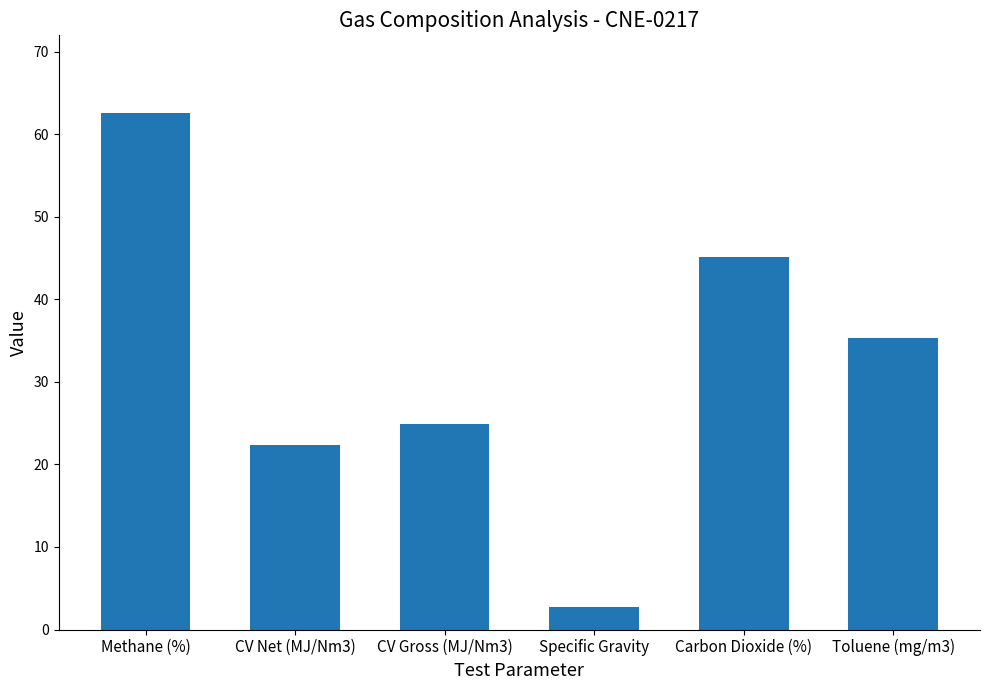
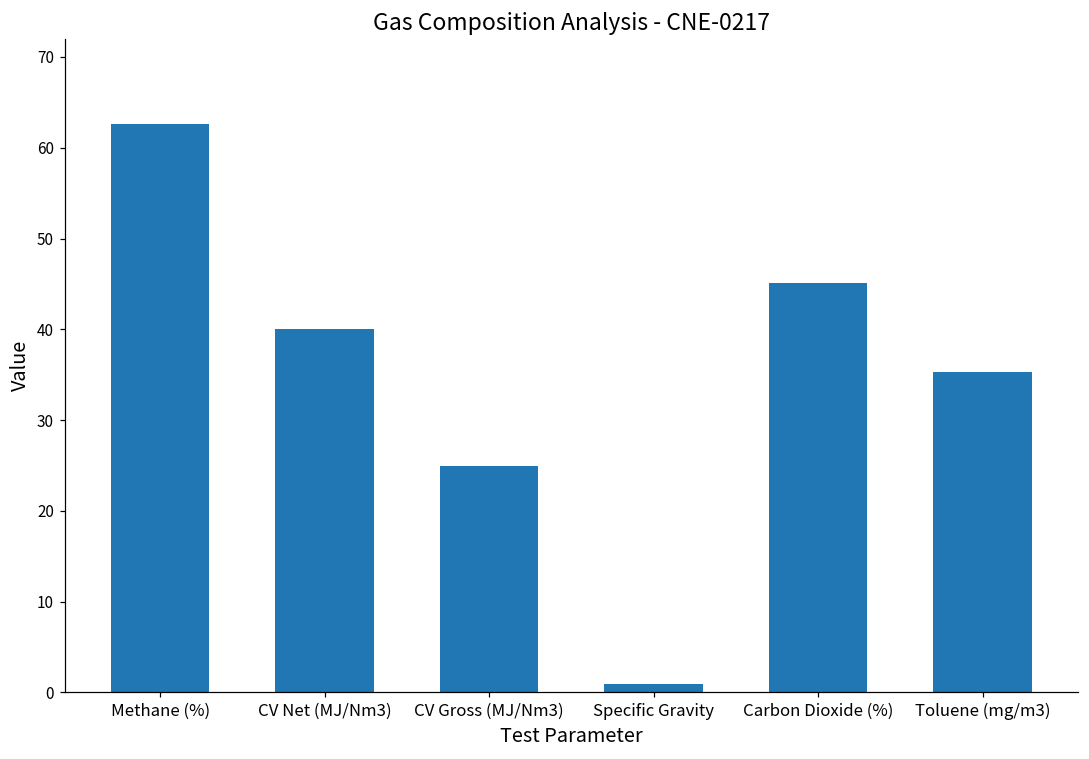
CV Net (MJ/Nm3): 22 -> 40
Specific Gravity: 3 -> 1
